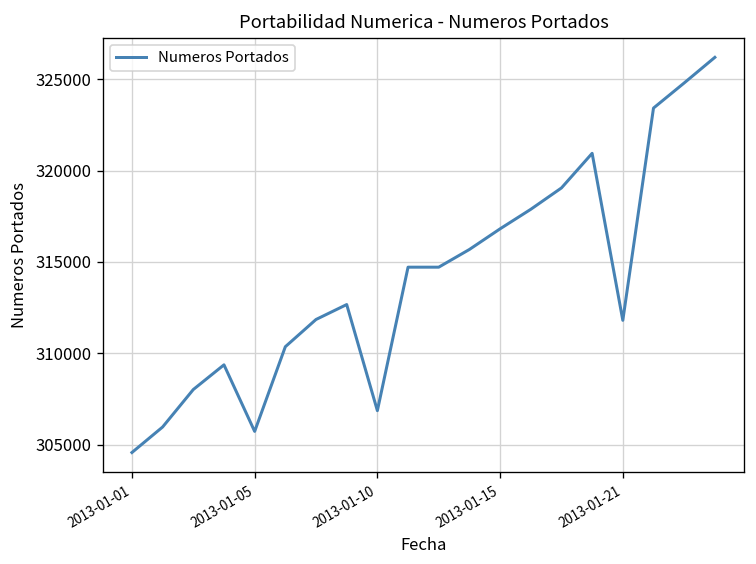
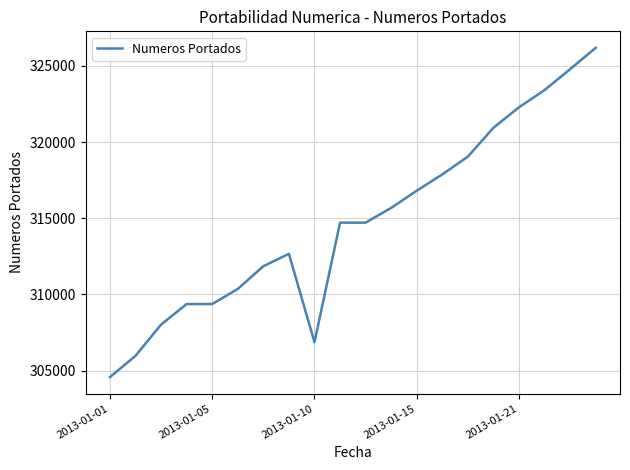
2013-01-05: 305700 -> 309400
2013-01-21: 311800 -> 322300
